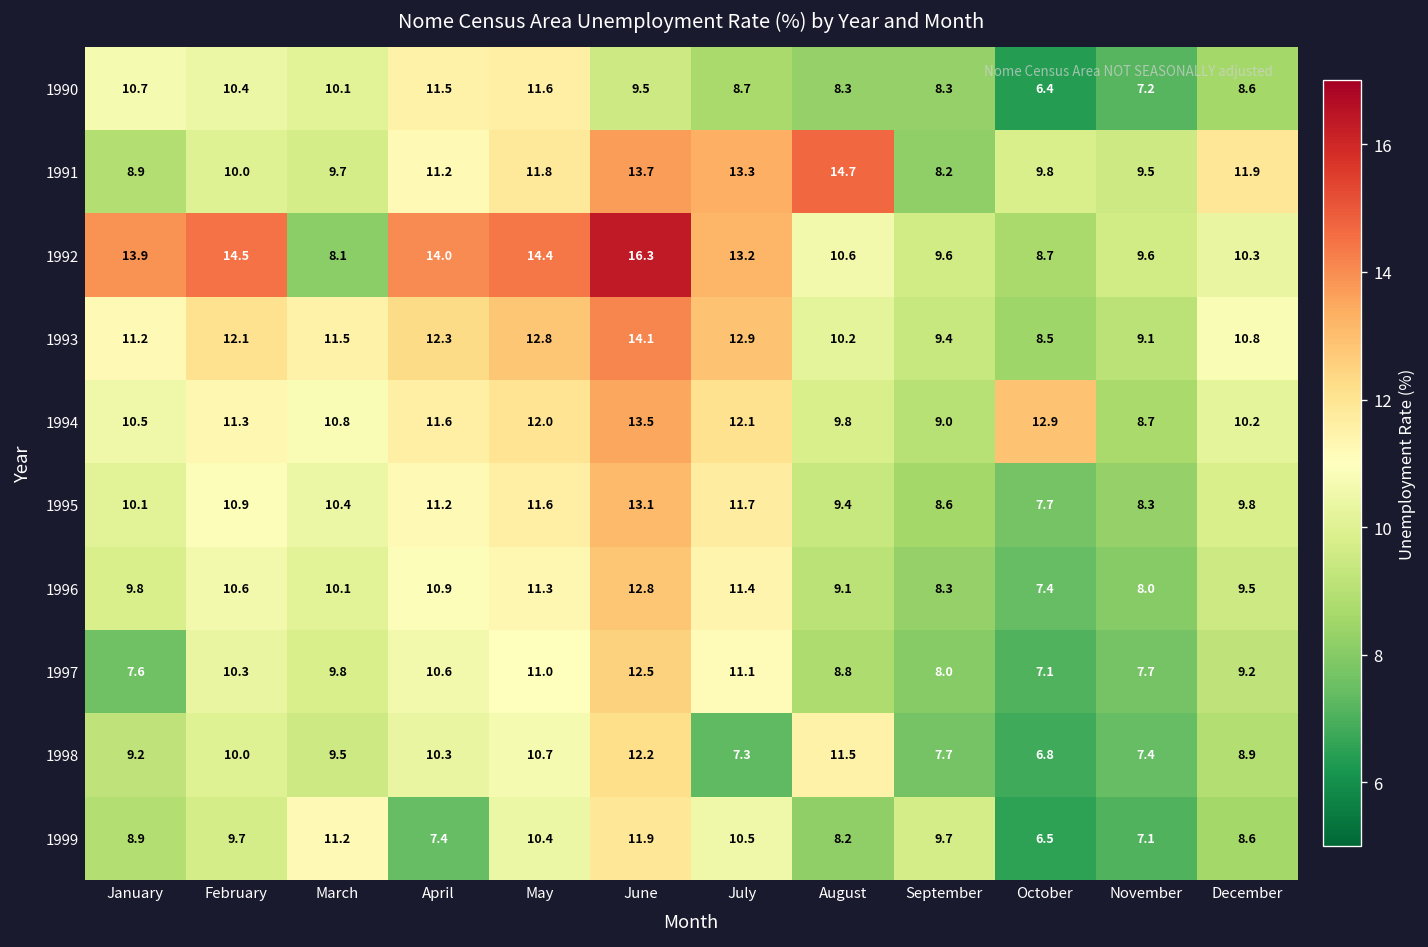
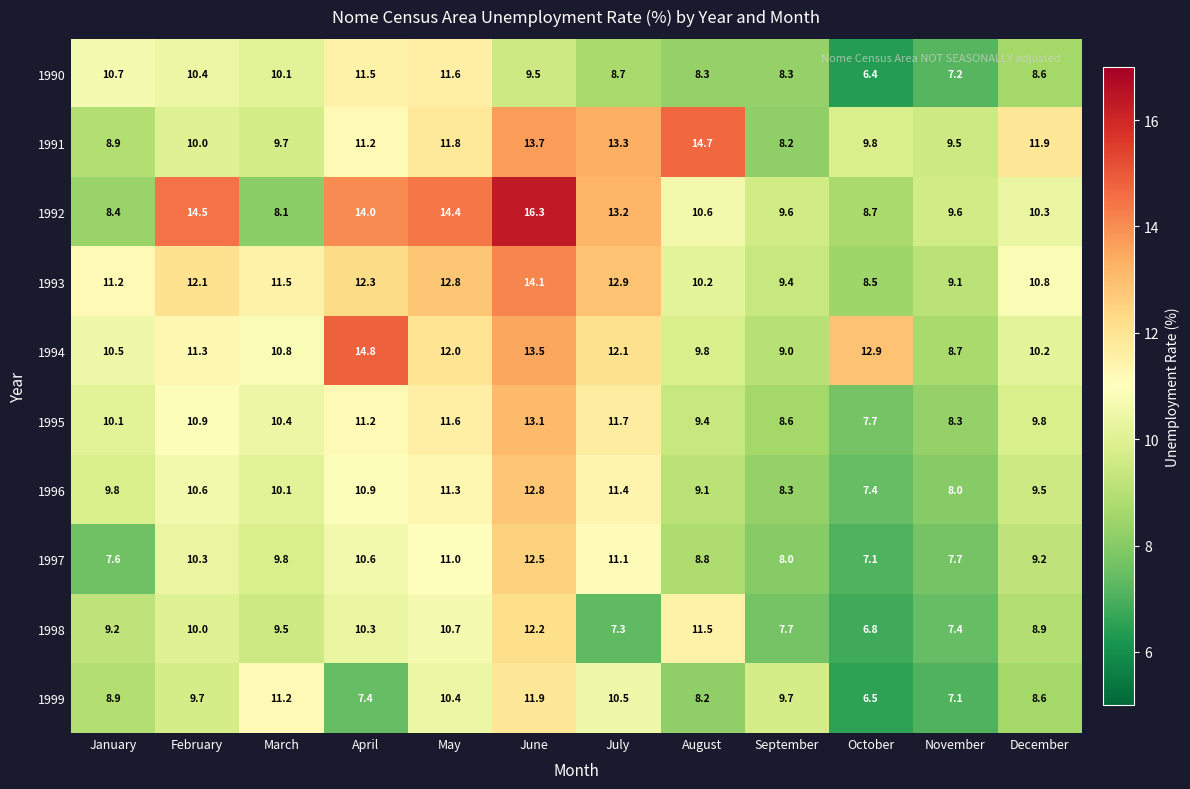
1992, January: 13.9 -> 8.4
1994, April: 11.6 -> 14.8
